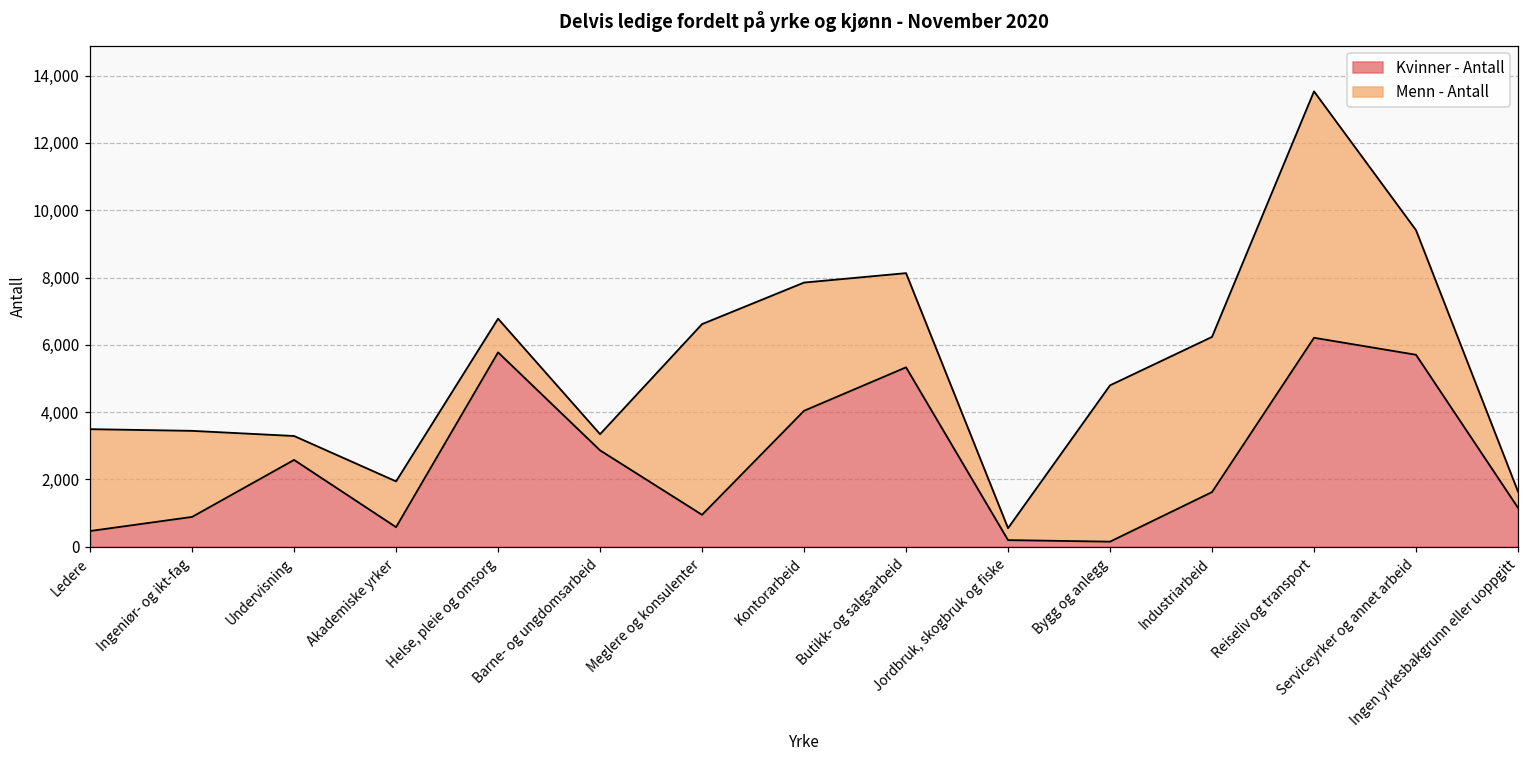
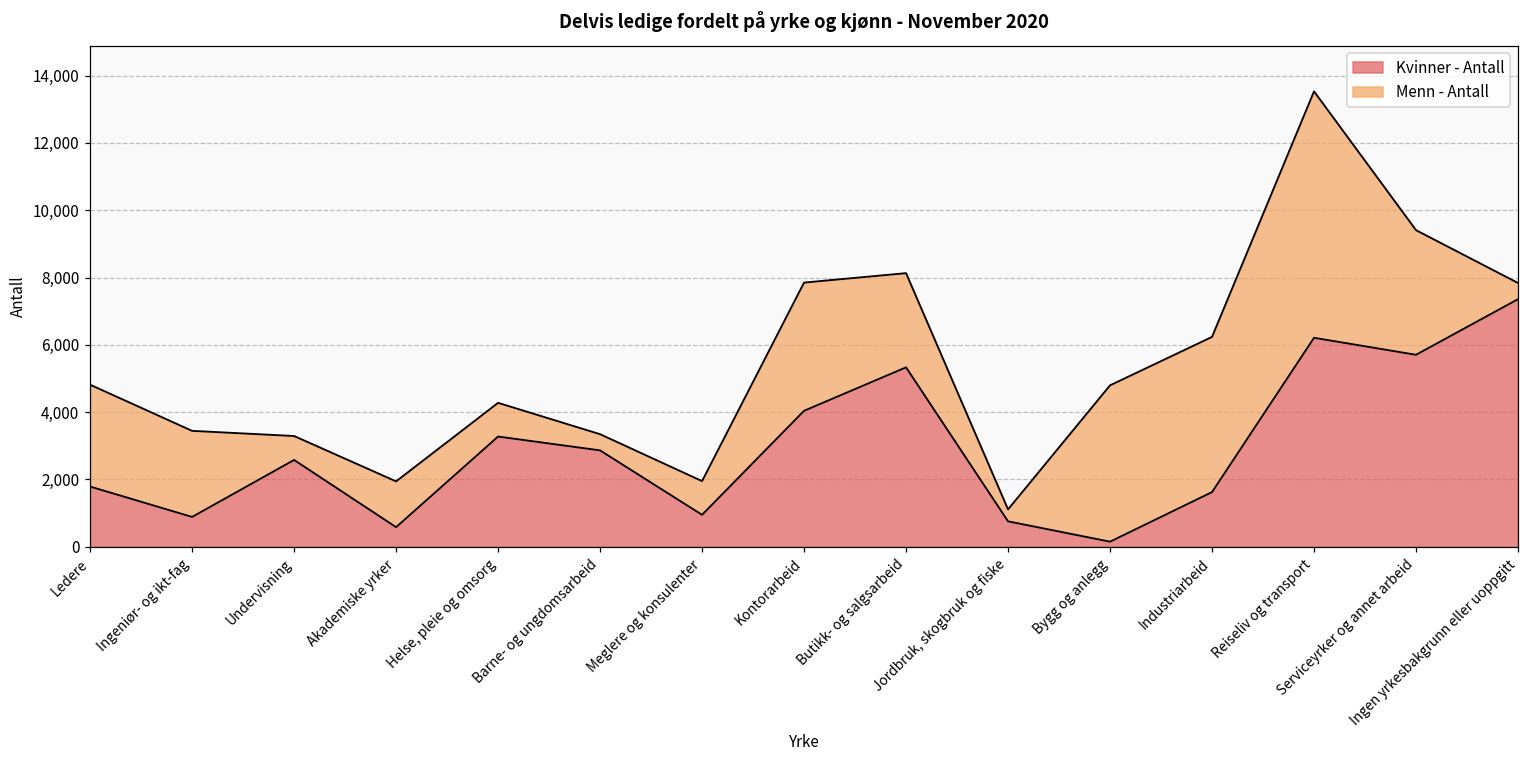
Kvinner - Antall, Ledere: 500 -> 1,800
Kvinner - Antall, Helse, pleie og omsorg: 5,800 -> 3,300
Menn - Antall, Meglere og konsulenter: 5,700 -> 1,000
Kvinner - Antall, Jordbruk, skogbruk og fiske: 200 -> 800
Kvinner - Antall, Ingen yrkesbakgrunn eller uoppgitt: 1,200 -> 7,400
